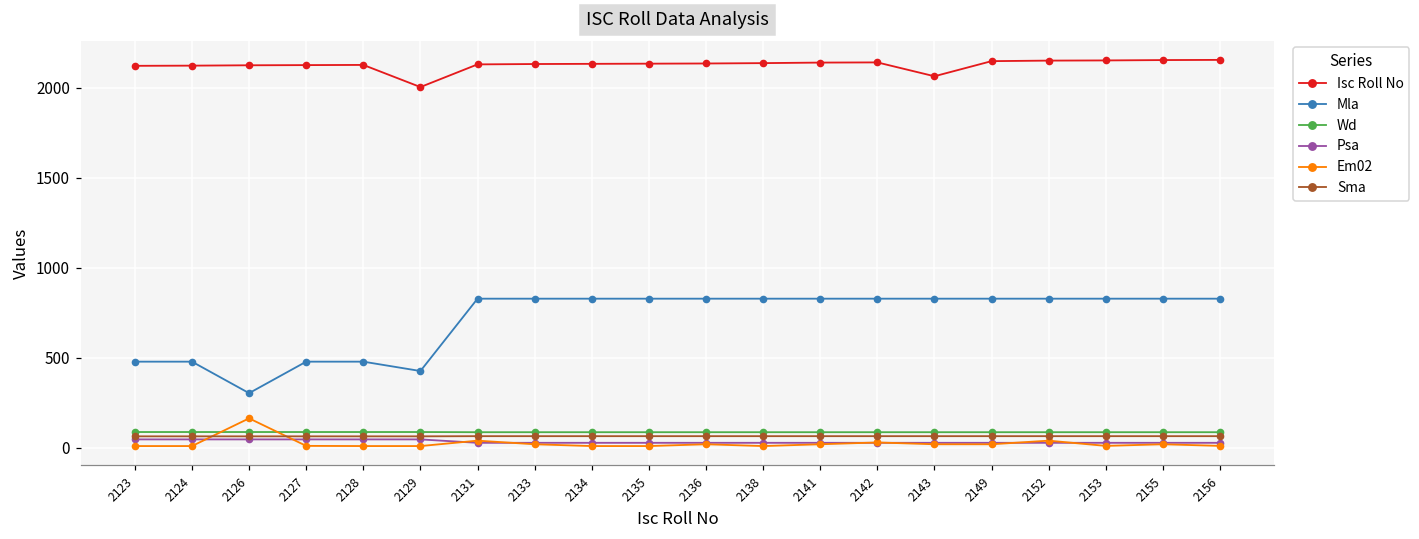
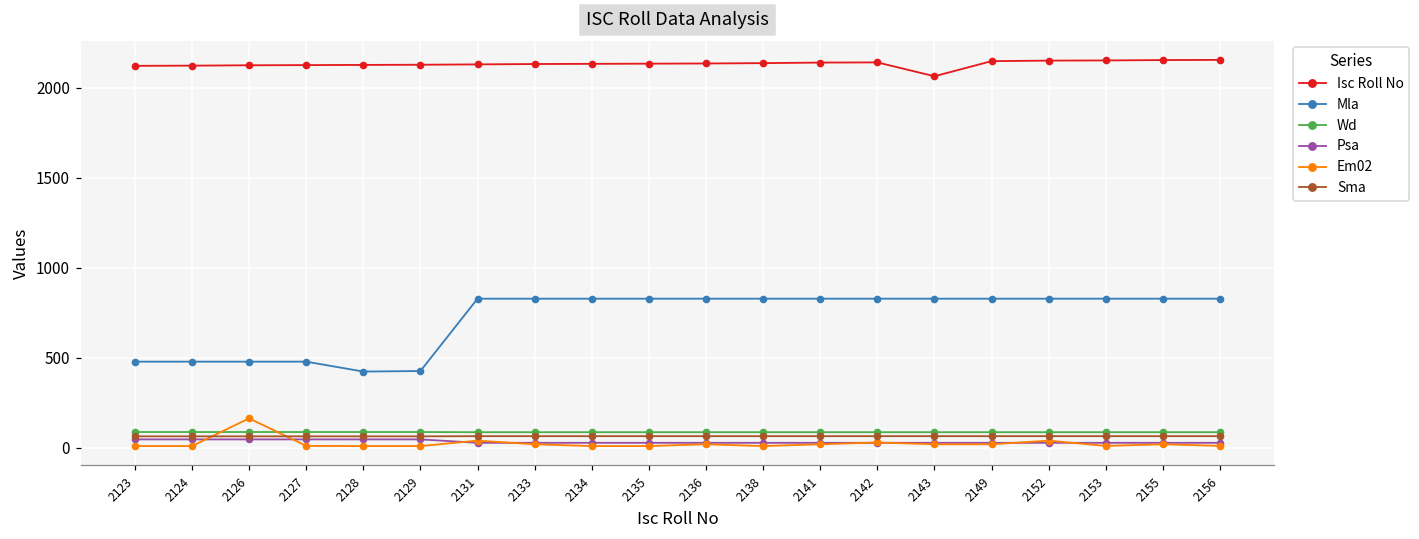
Mla, 2126: 300 -> 480
Mla, 2128: 480 -> 420
Isc Roll No, 2129: 2010 -> 2130
